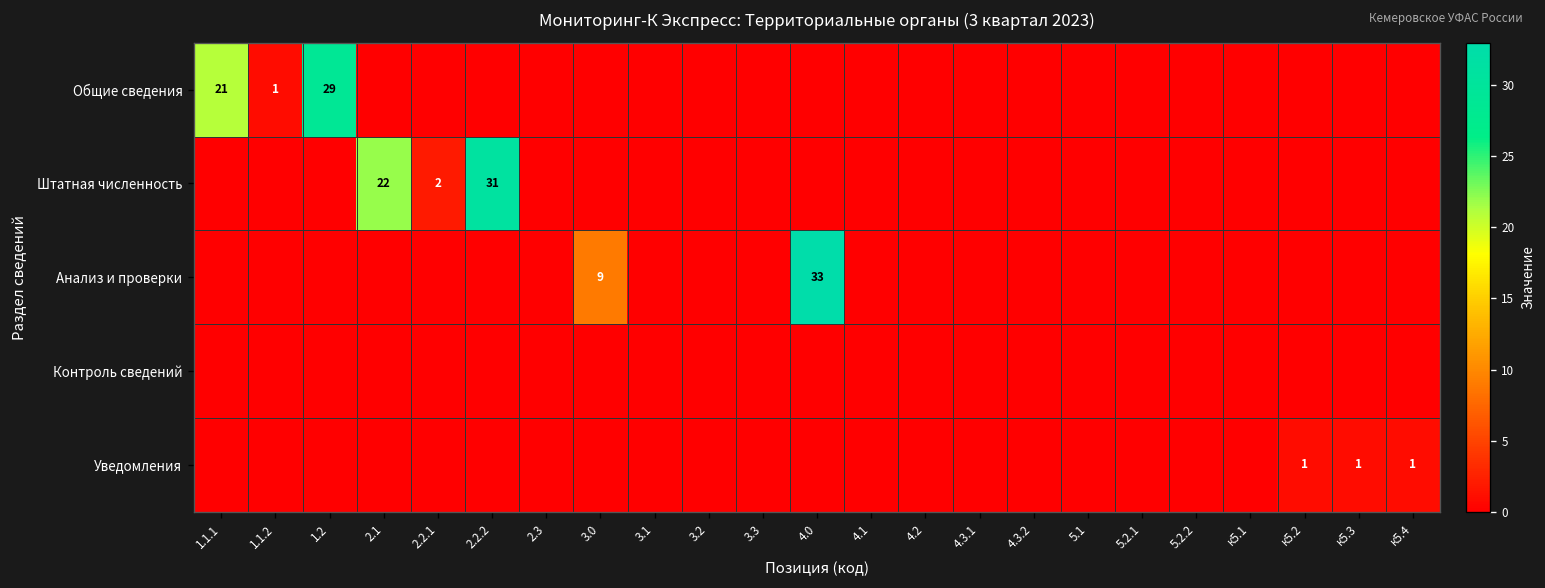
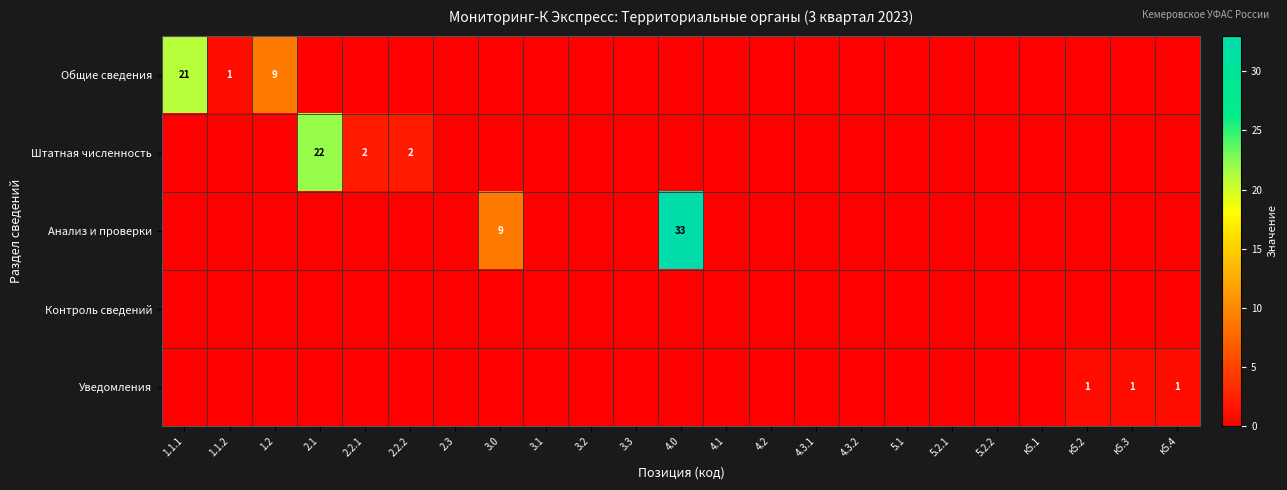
Общие сведения, 1.2: 29 -> 9
Штатная численность, 2.2.2: 31 -> 2
